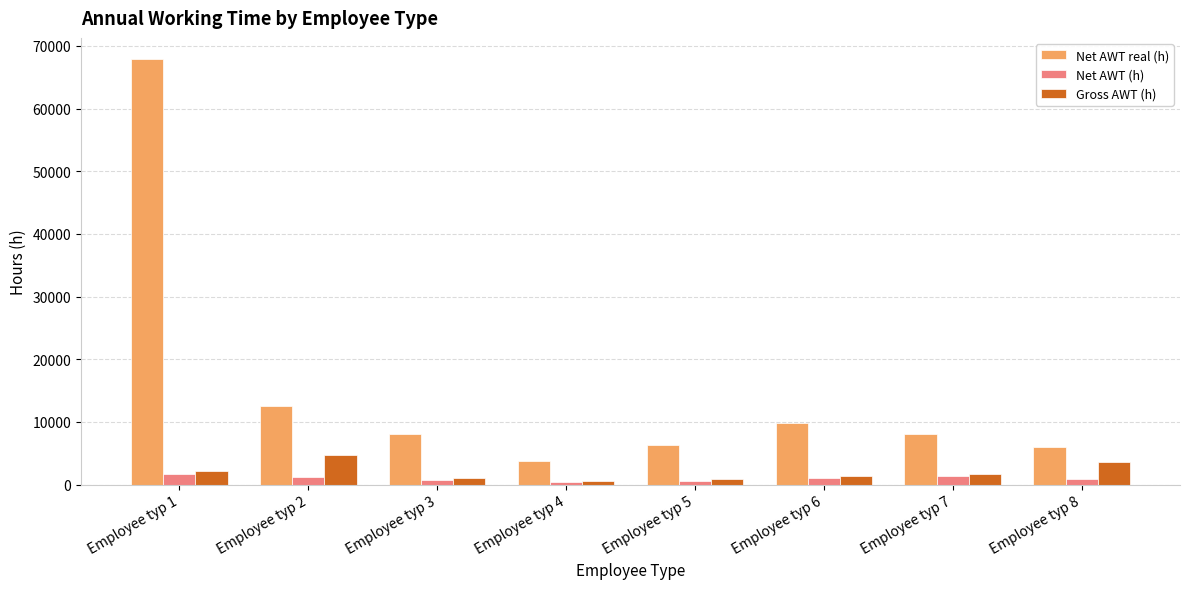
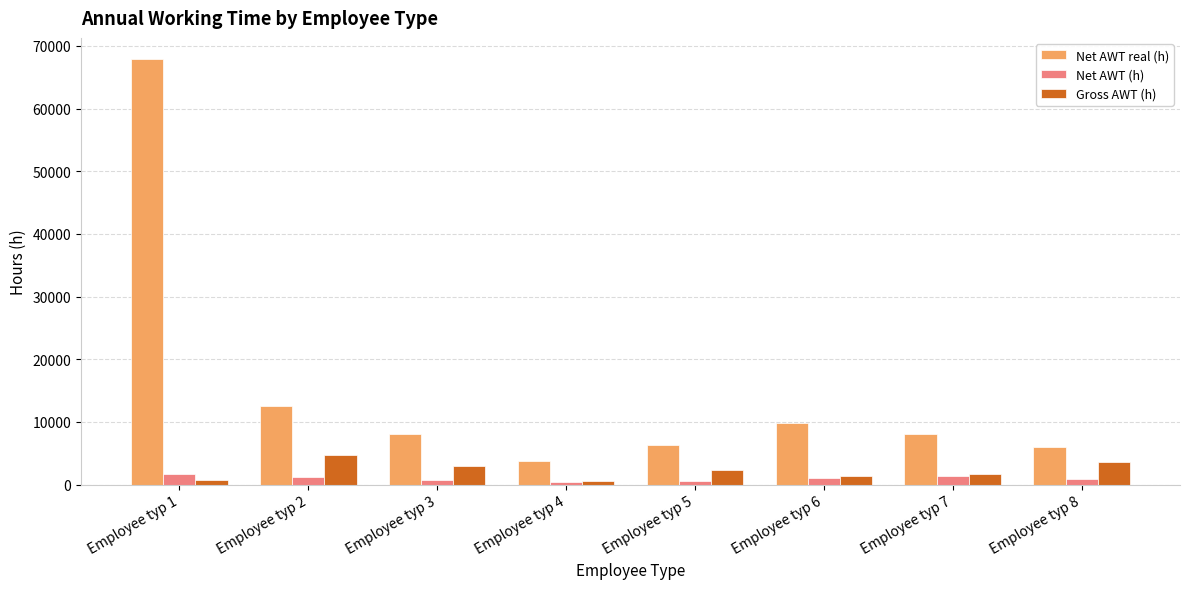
Gross AWT (h), Employee typ 1: 2000 -> 1000
Gross AWT (h), Employee typ 3: 1000 -> 3000
Gross AWT (h), Employee typ 5: 1000 -> 2000
